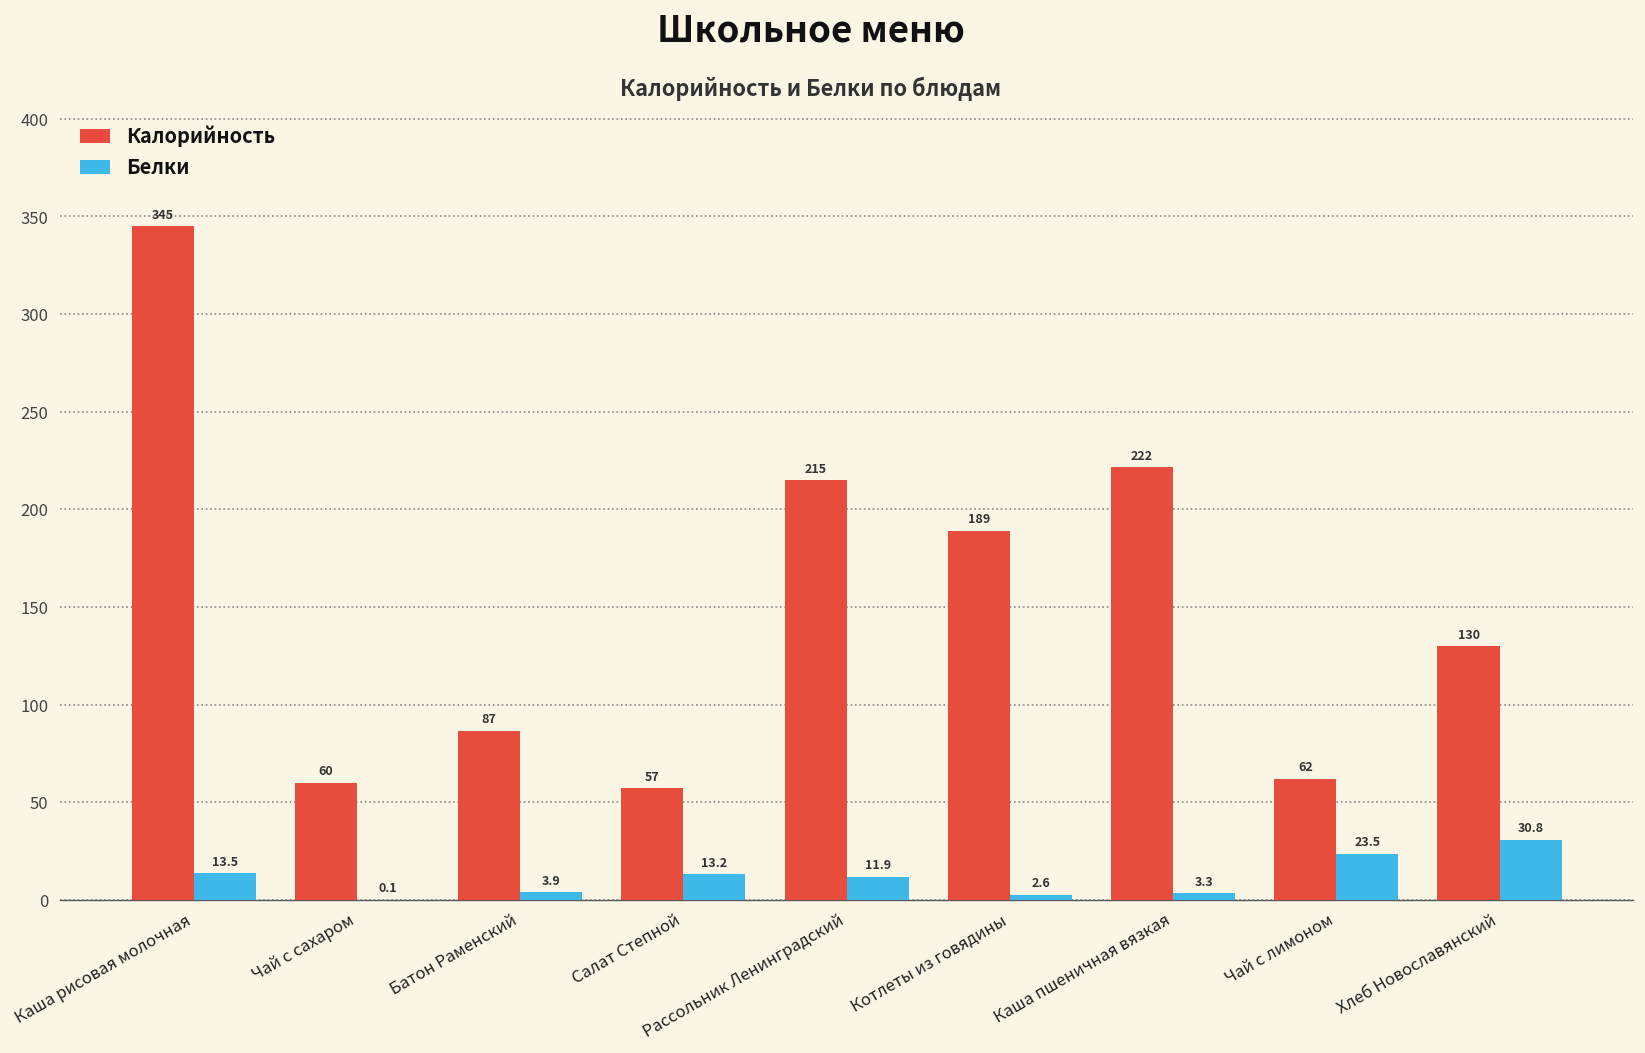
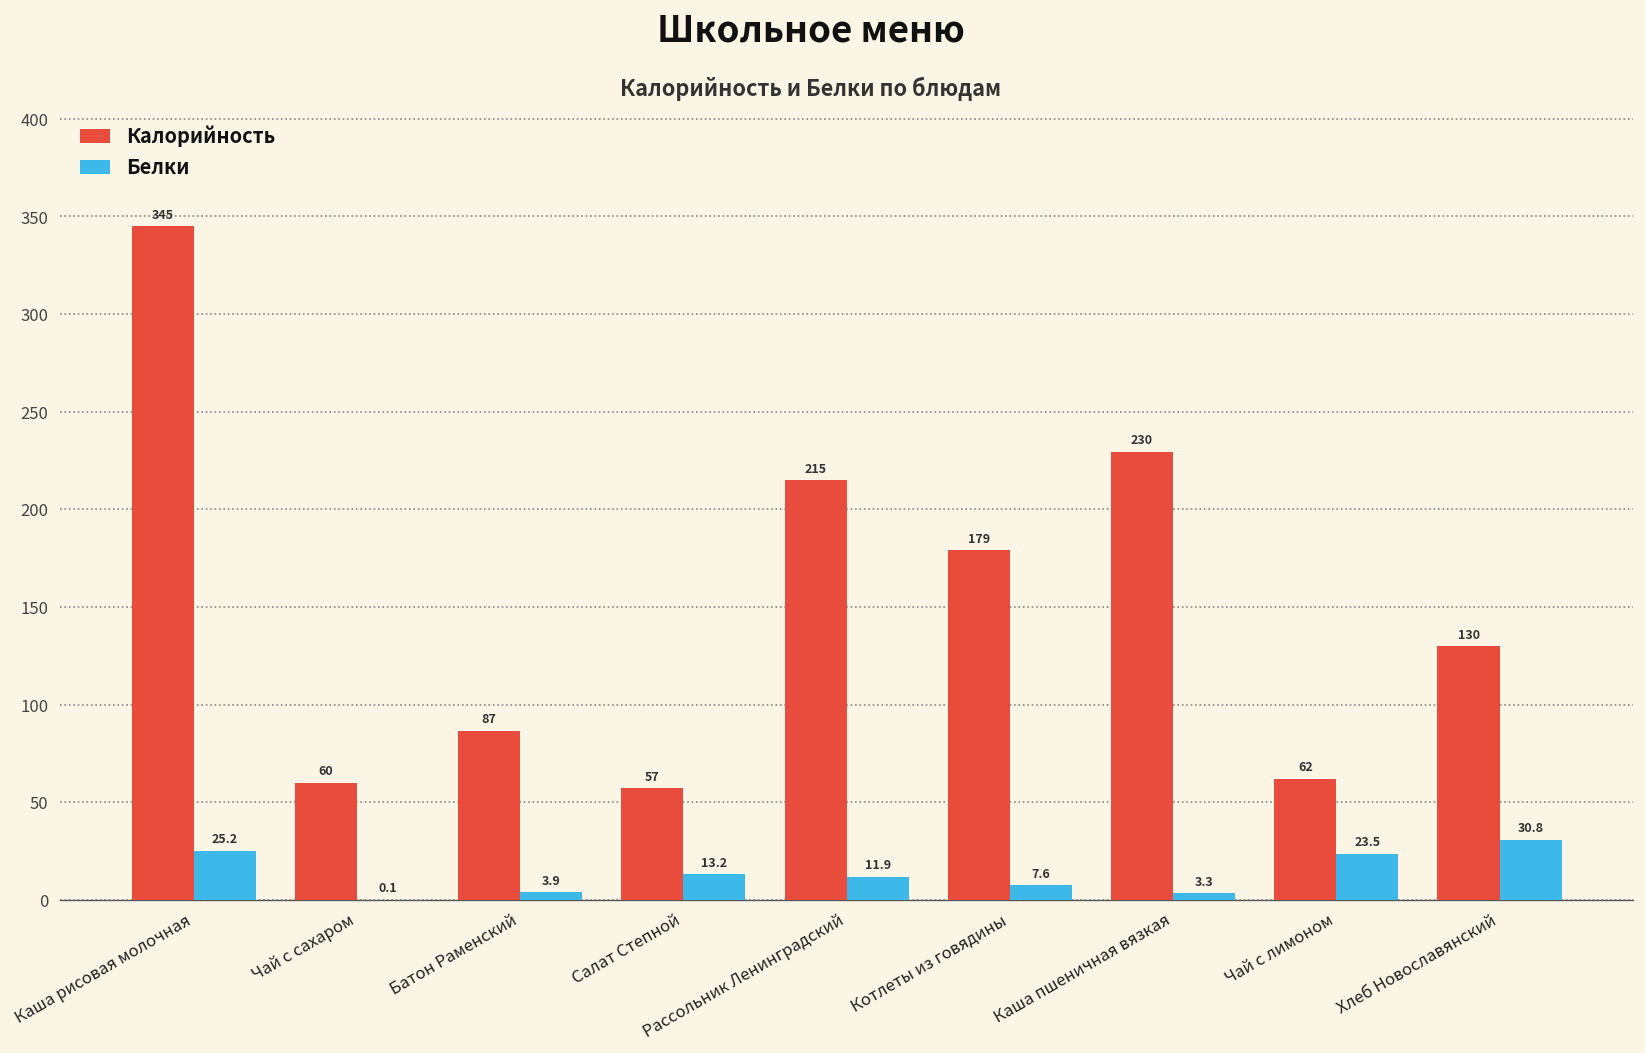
Белки, Каша рисовая молочная: 13.5 -> 25.2
Калорийность, Котлеты из говядины: 189 -> 179
Белки, Котлеты из говядины: 2.6 -> 7.6
Калорийность, Каша пшеничная вязкая: 222 -> 230
